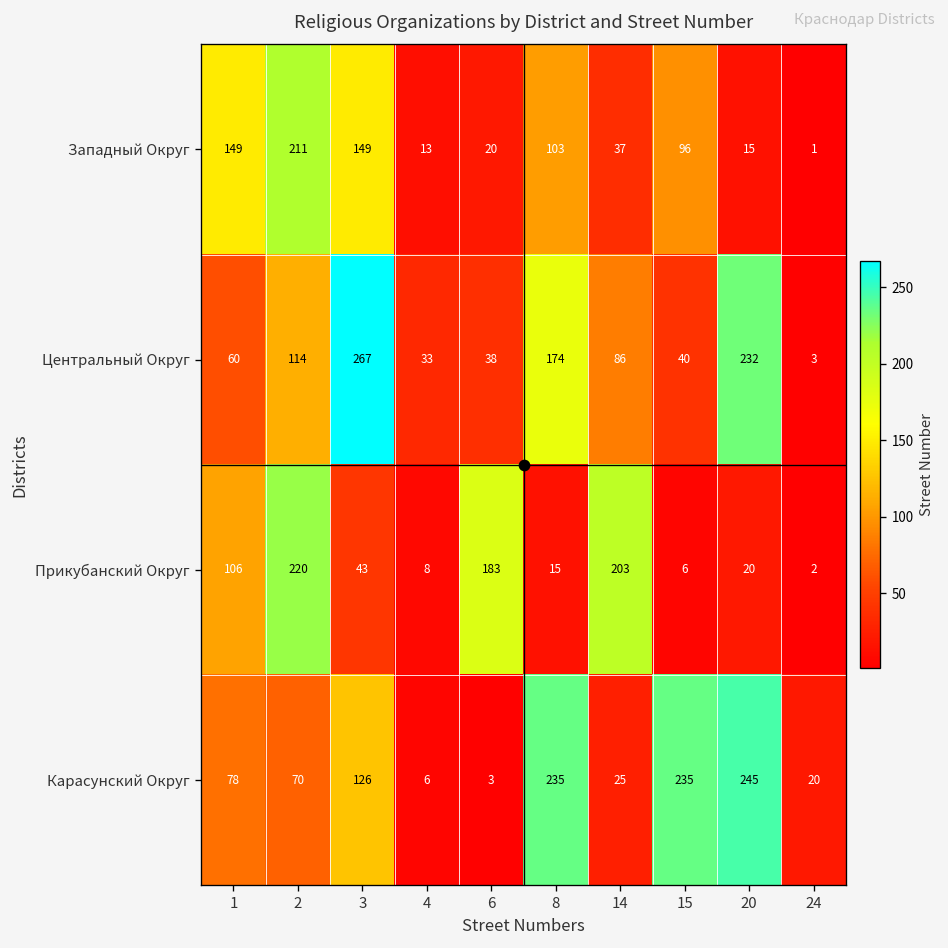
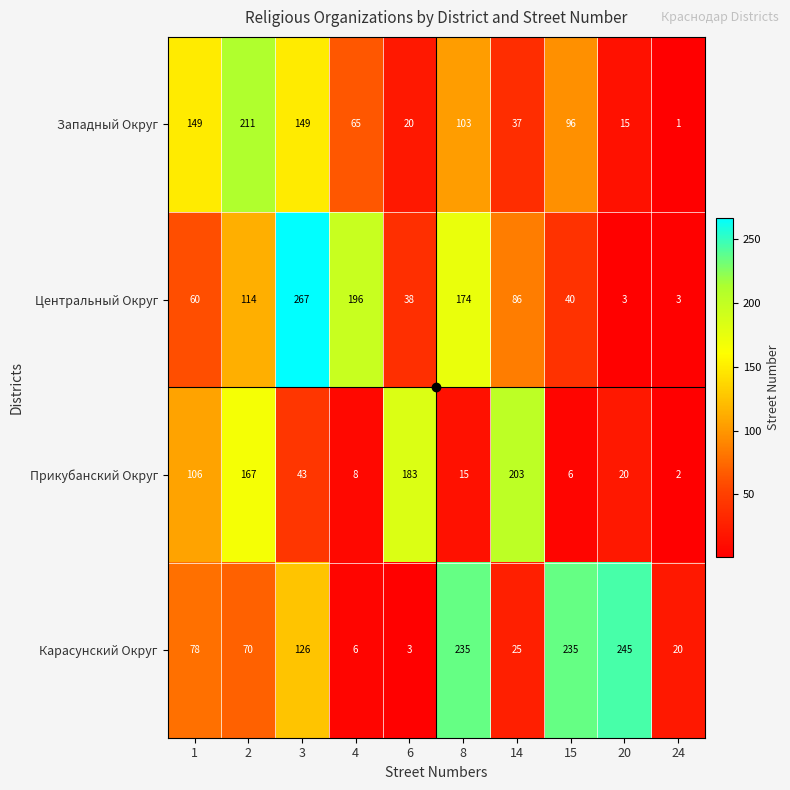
Западный Округ, 4: 13 -> 65
Центральный Округ, 4: 33 -> 196
Центральный Округ, 20: 232 -> 3
Прикубанский Округ, 2: 220 -> 167
